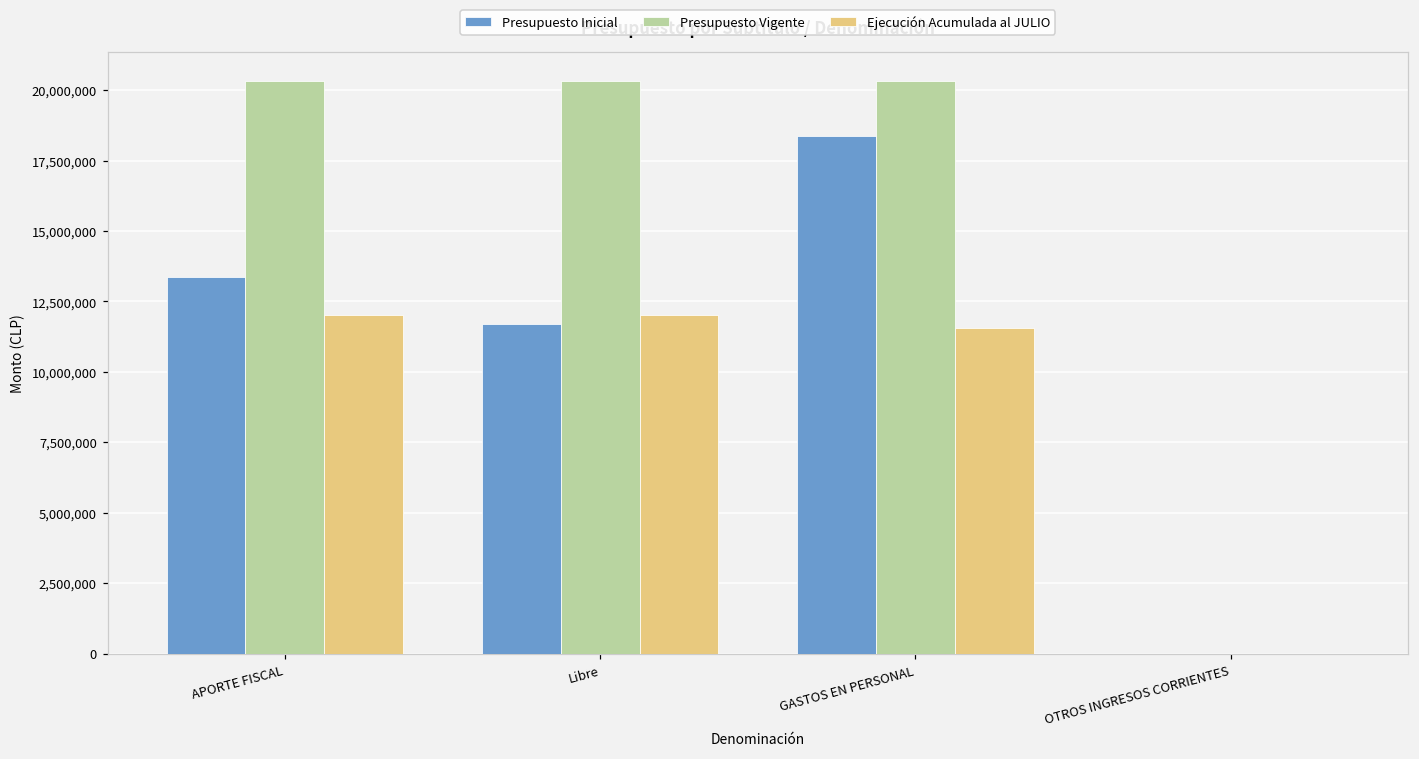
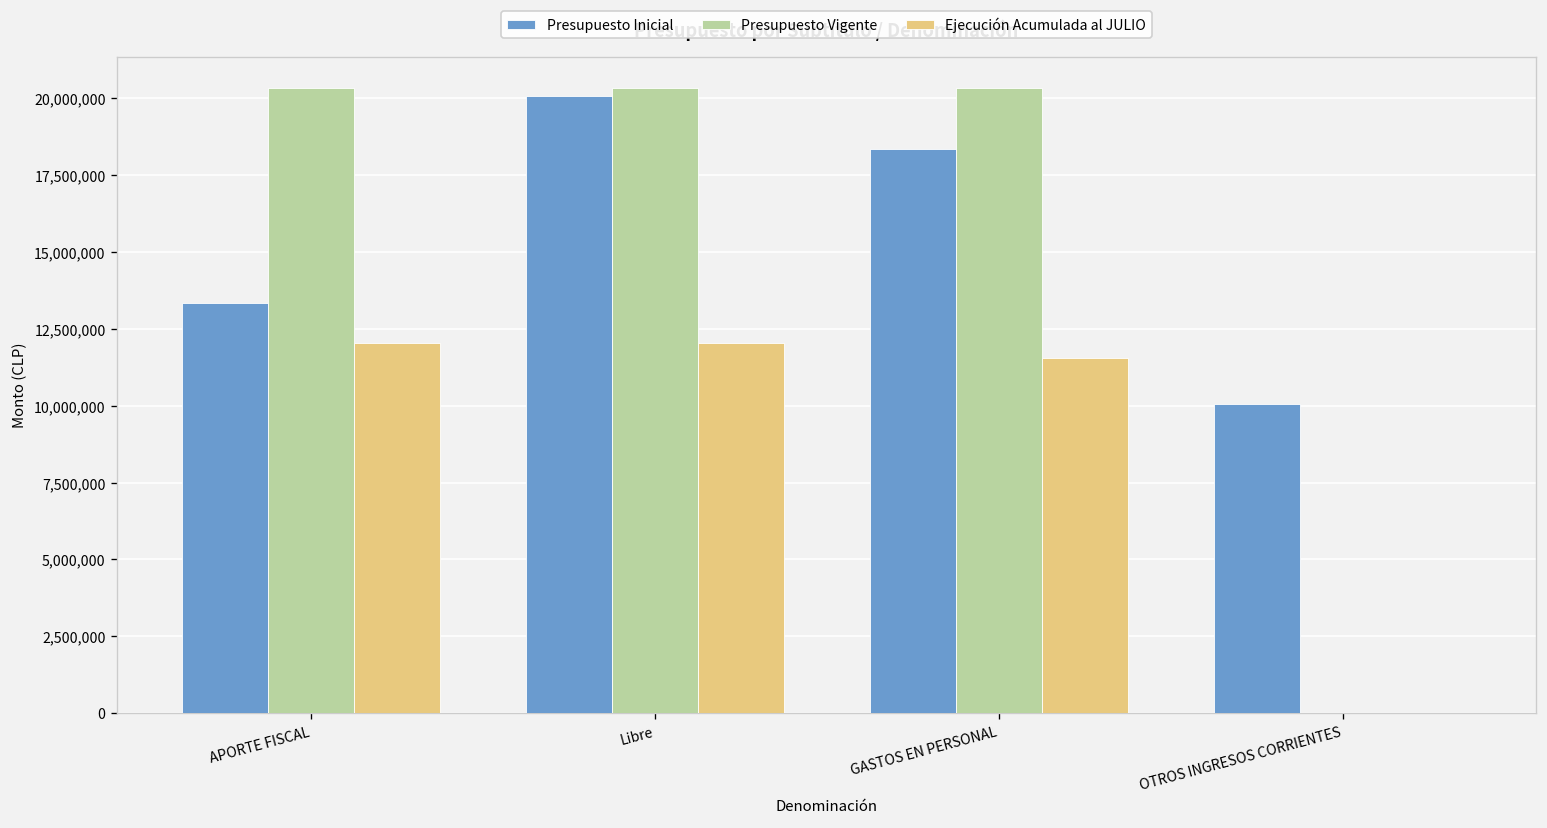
Presupuesto Inicial, Libre: 11,700,000 -> 20,100,000
Presupuesto Inicial, OTROS INGRESOS CORRIENTES: 0 -> 10,100,000
